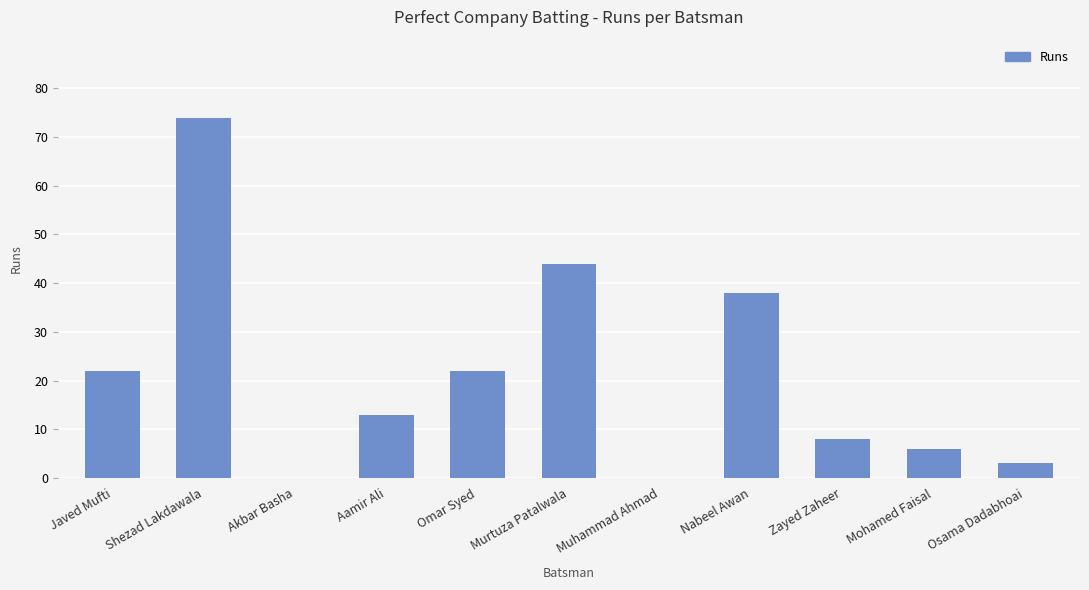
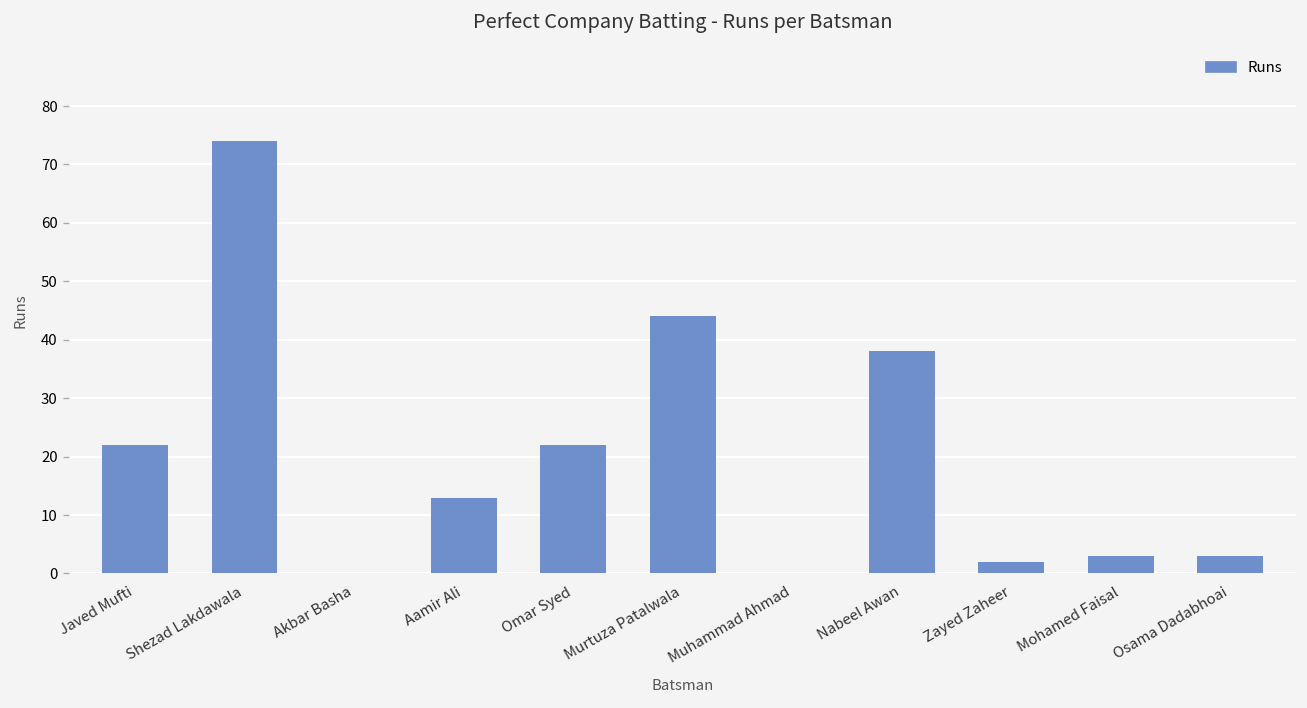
Zayed Zaheer: 8 -> 2
Mohamed Faisal: 6 -> 3
